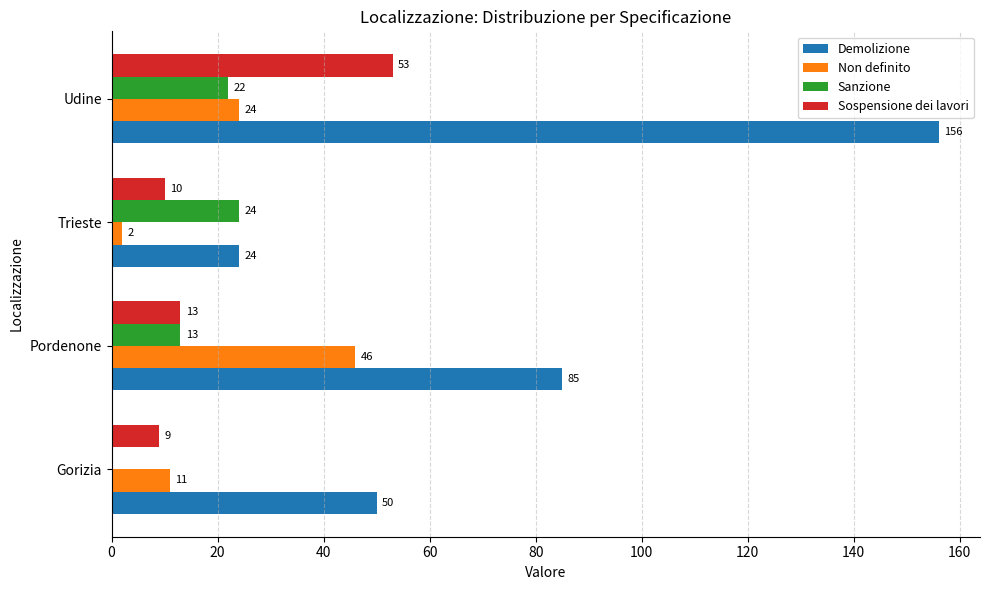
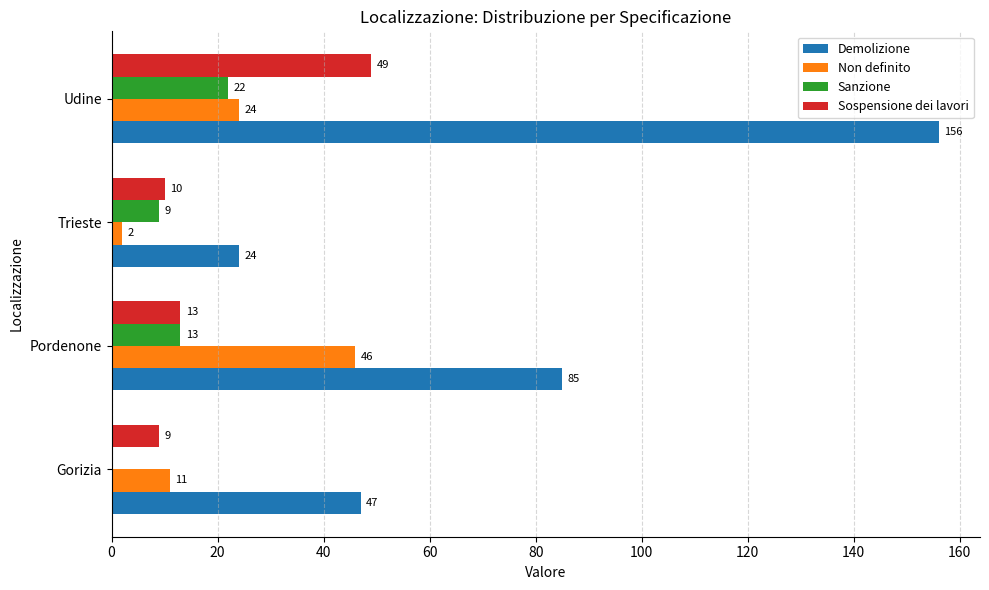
Sospensione dei lavori, Udine: 53 -> 49
Sanzione, Trieste: 24 -> 9
Demolizione, Gorizia: 50 -> 47
